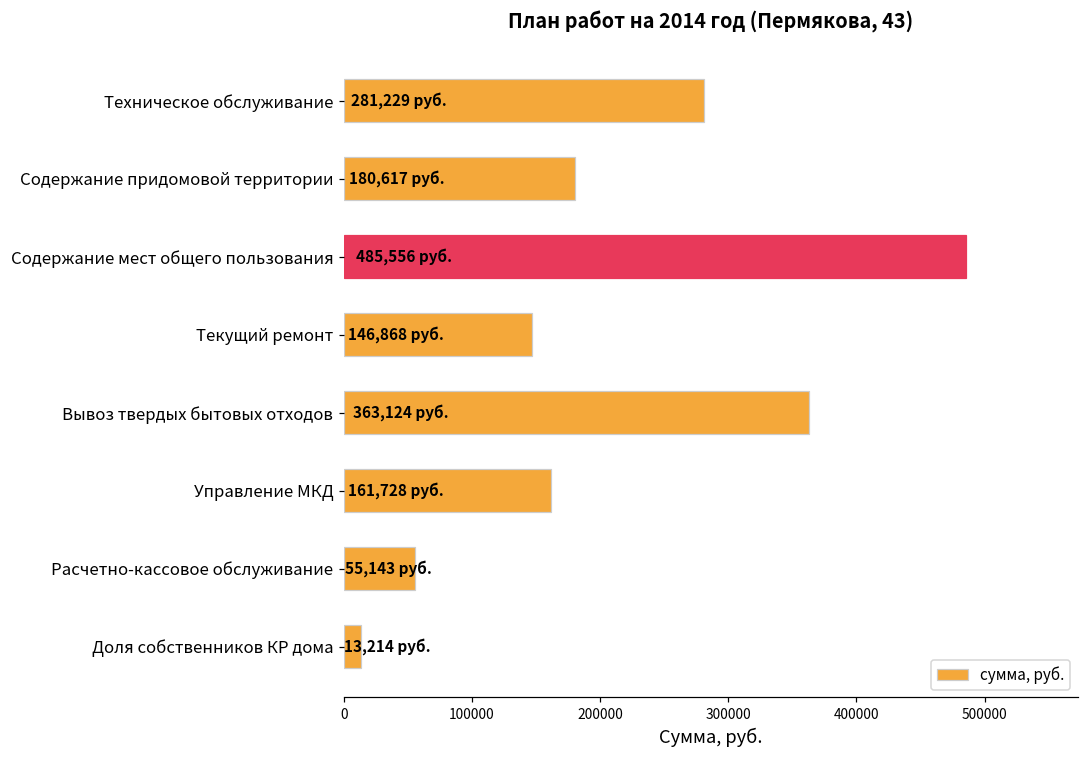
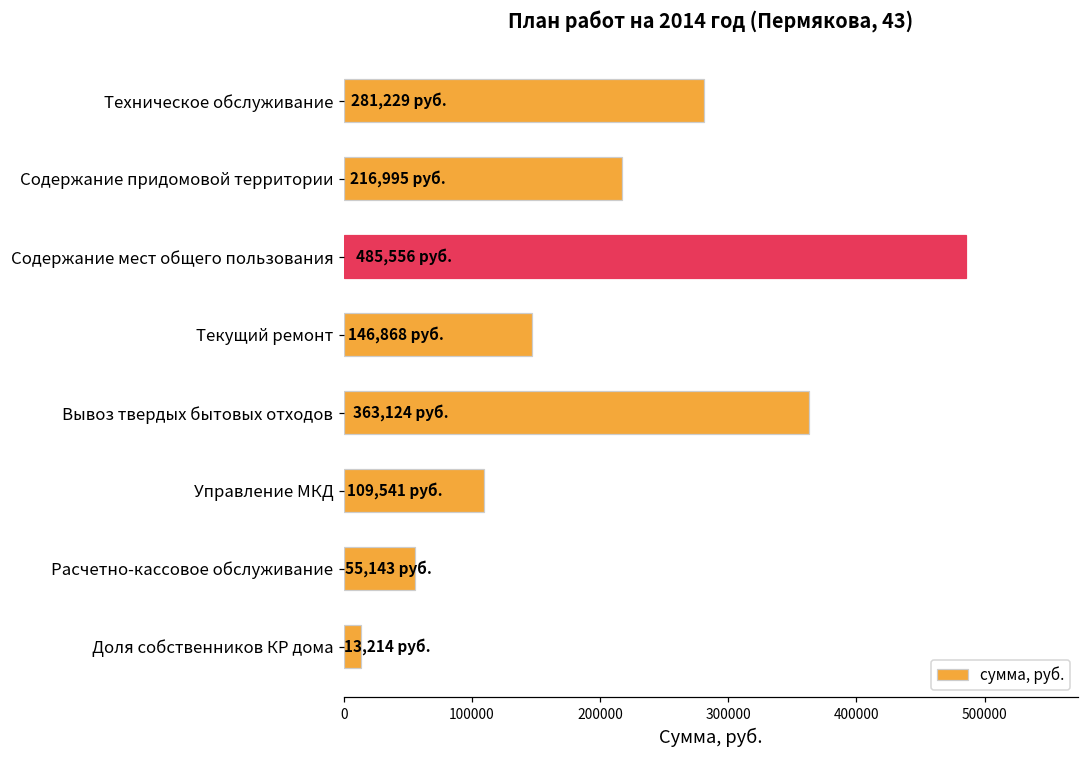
Содержание придомовой территории: 180,617 -> 216,995
Управление МКД: 161,728 -> 109,541
